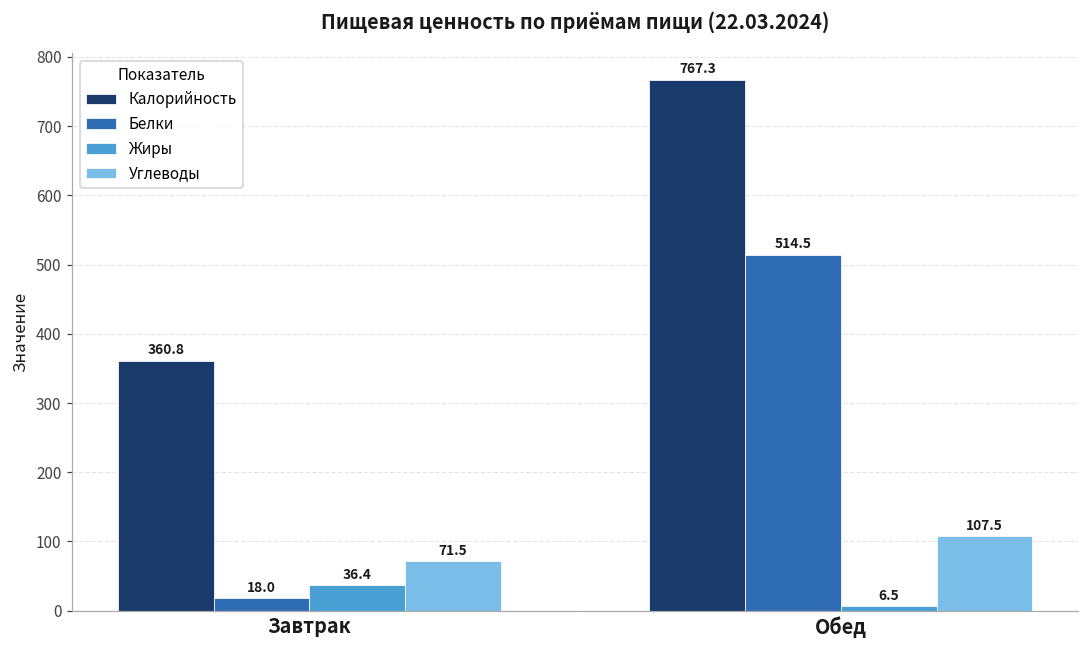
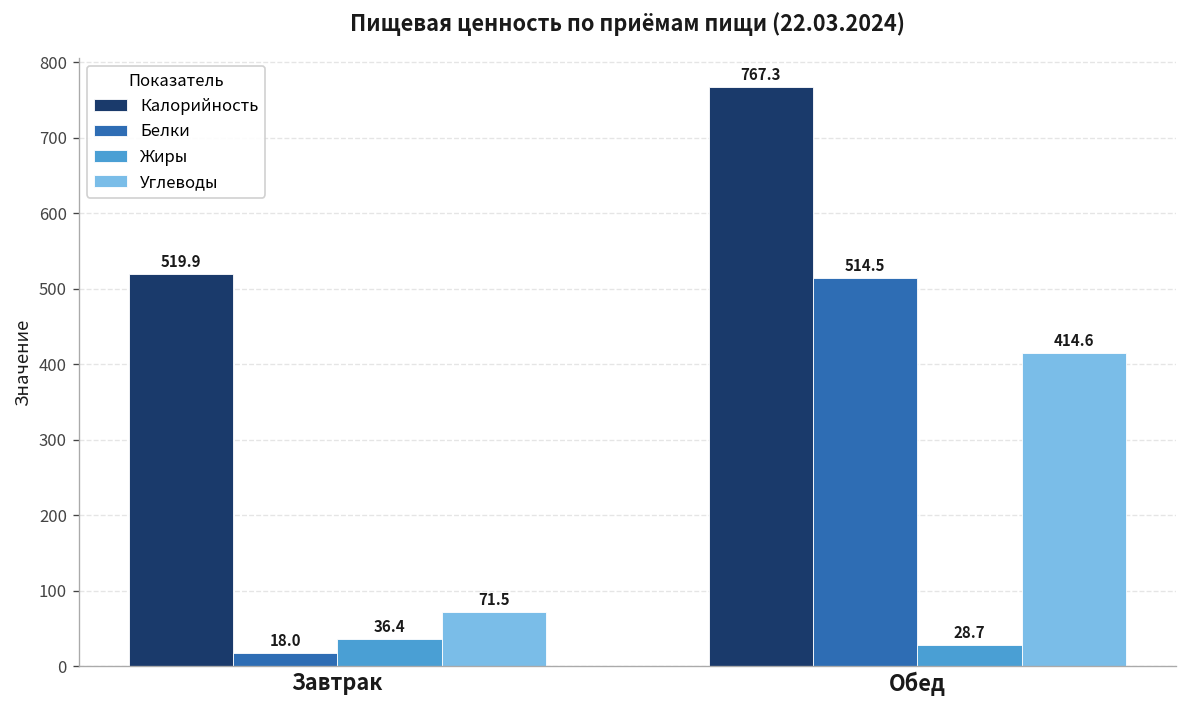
Калорийность, Завтрак: 360.8 -> 519.9
Жиры, Обед: 6.5 -> 28.7
Углеводы, Обед: 107.5 -> 414.6
